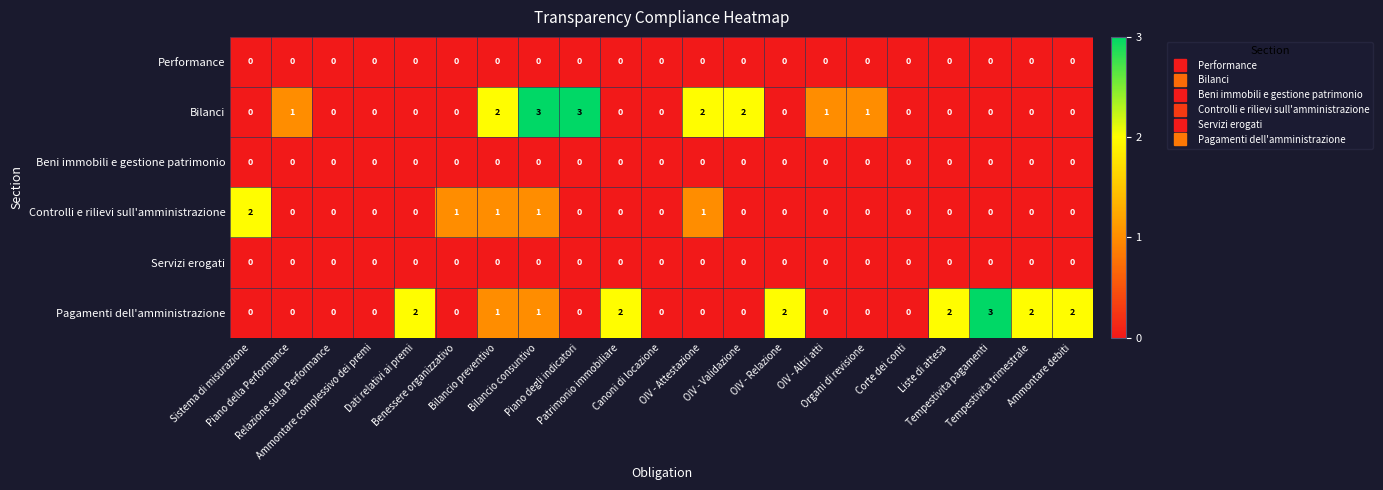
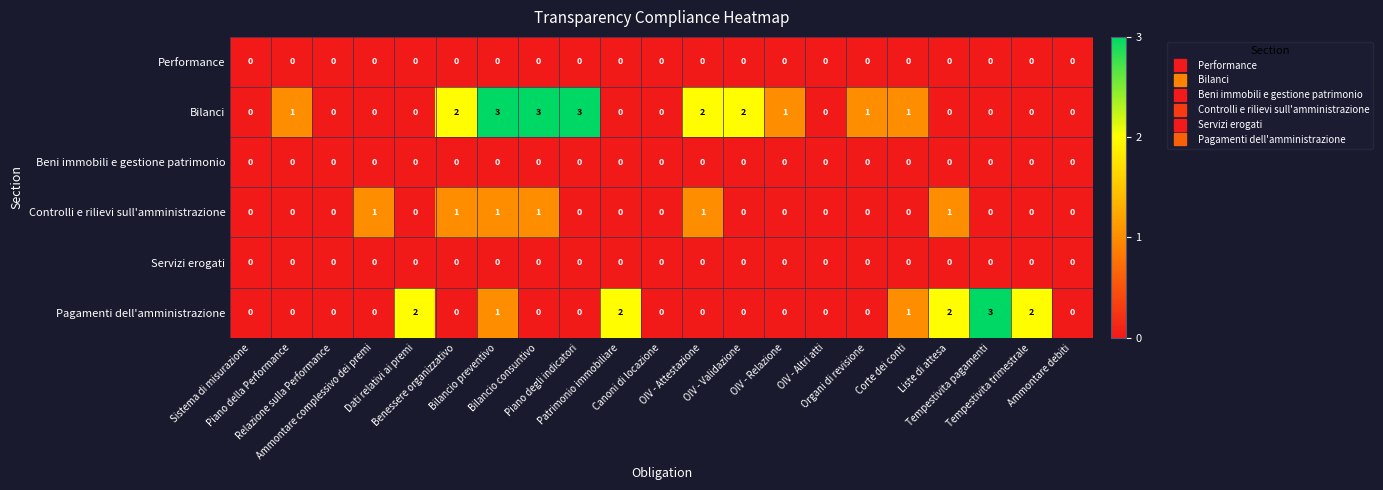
Bilanci, Benessere organizzativo: 0 -> 2
Bilanci, Bilancio preventivo: 2 -> 3
Bilanci, OIV - Relazione: 0 -> 1
Bilanci, OIV - Altri atti: 1 -> 0
Bilanci, Corte dei conti: 0 -> 1
Controlli e rilievi sull'amministrazione, Sistema di misurazione: 2 -> 0
Controlli e rilievi sull'amministrazione, Ammontare complessivo dei premi: 0 -> 1
Controlli e rilievi sull'amministrazione, Liste di attesa: 0 -> 1
Pagamenti dell'amministrazione, Bilancio consuntivo: 1 -> 0
Pagamenti dell'amministrazione, OIV - Relazione: 2 -> 0
Pagamenti dell'amministrazione, Corte dei conti: 0 -> 1
Pagamenti dell'amministrazione, Ammontare debiti: 2 -> 0
